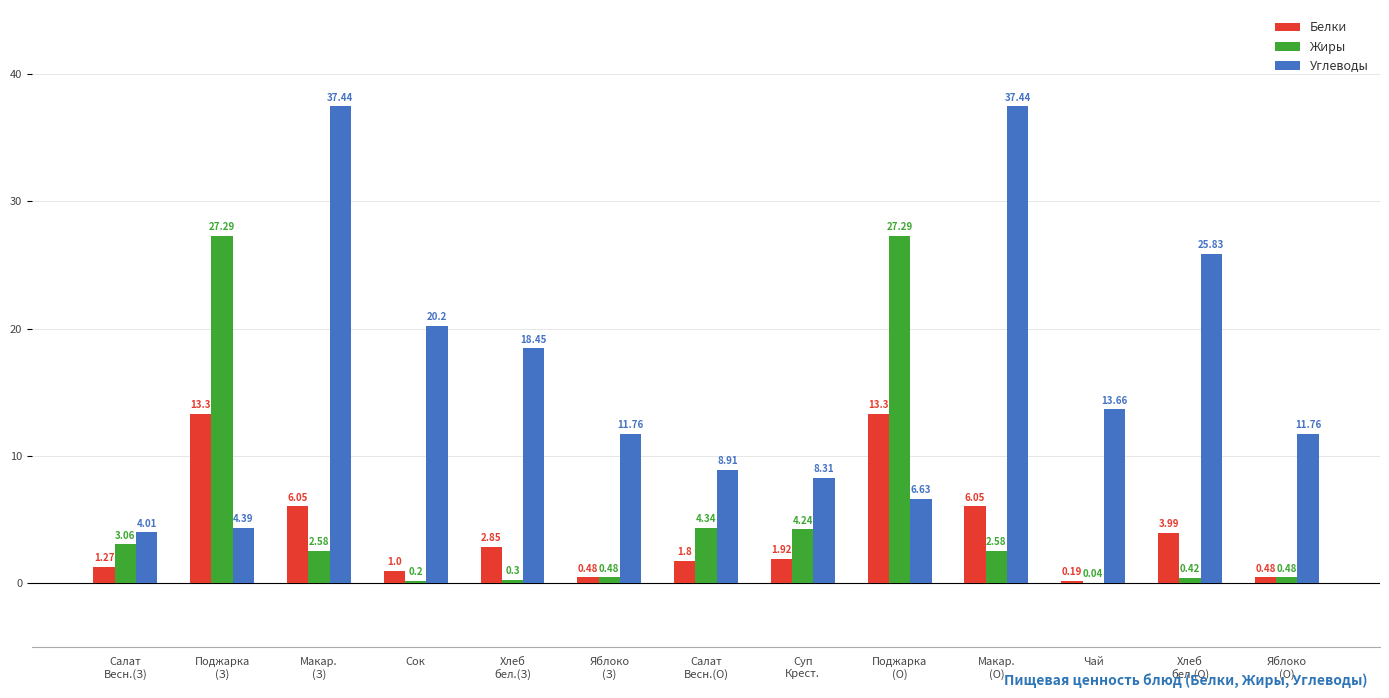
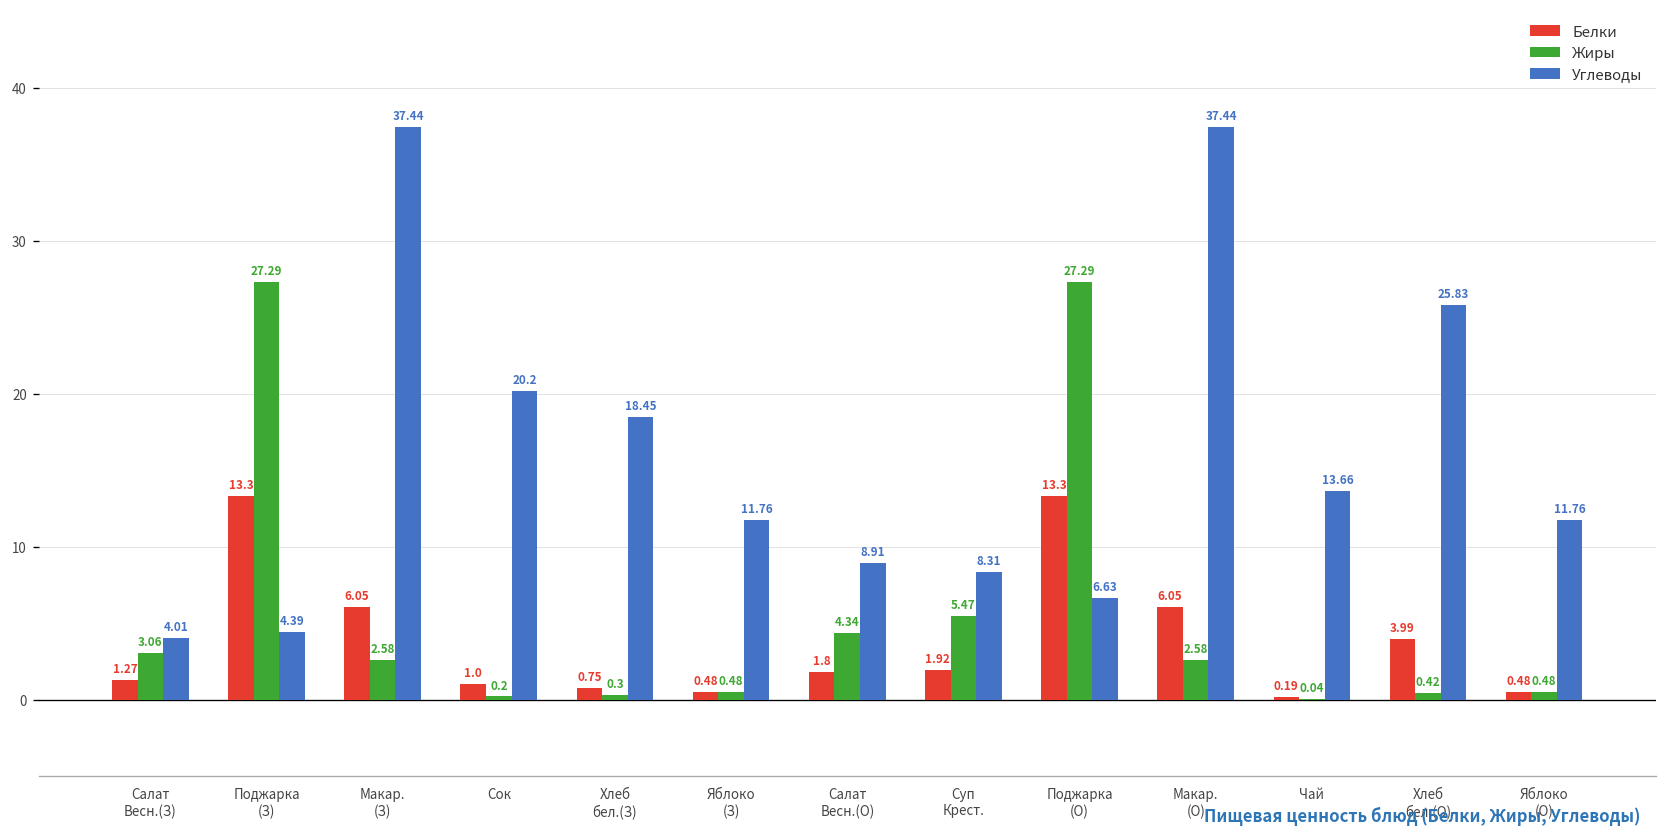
Белки, Хлеб бел.(З): 2.85 -> 0.75
Жиры, Суп Крест.: 4.24 -> 5.47
